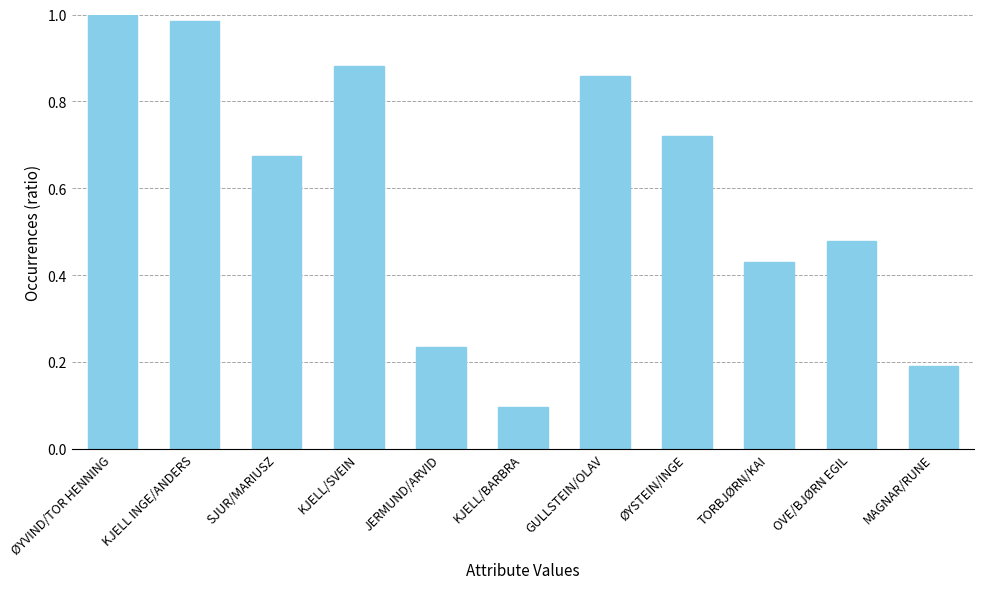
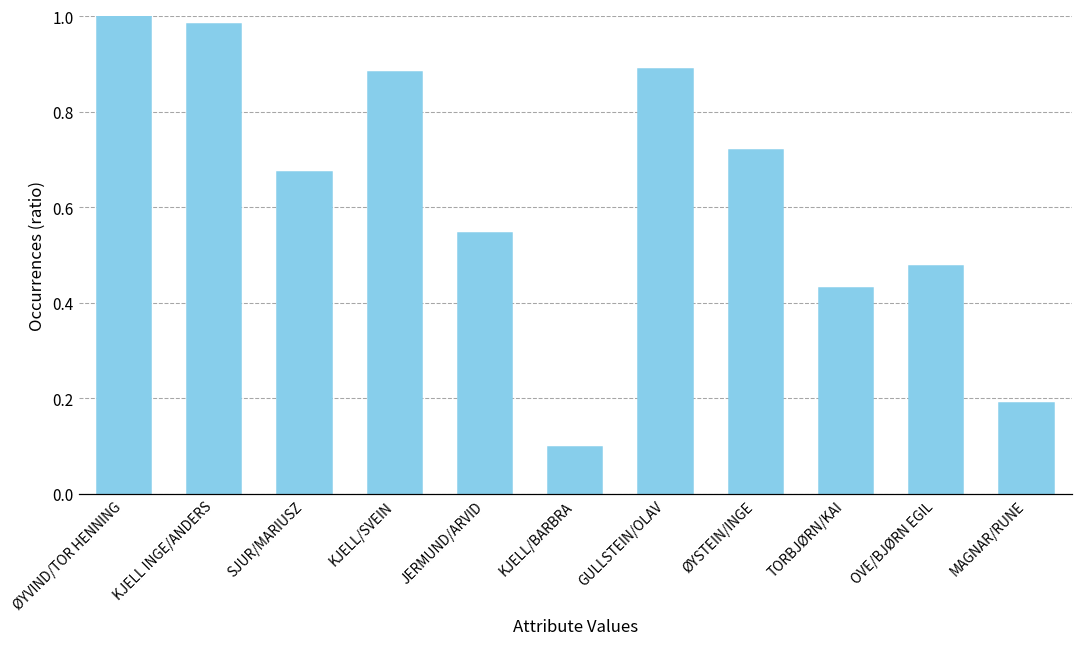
JERMUND/ARVID: 0.23 -> 0.55
GULLSTEIN/OLAV: 0.86 -> 0.89
